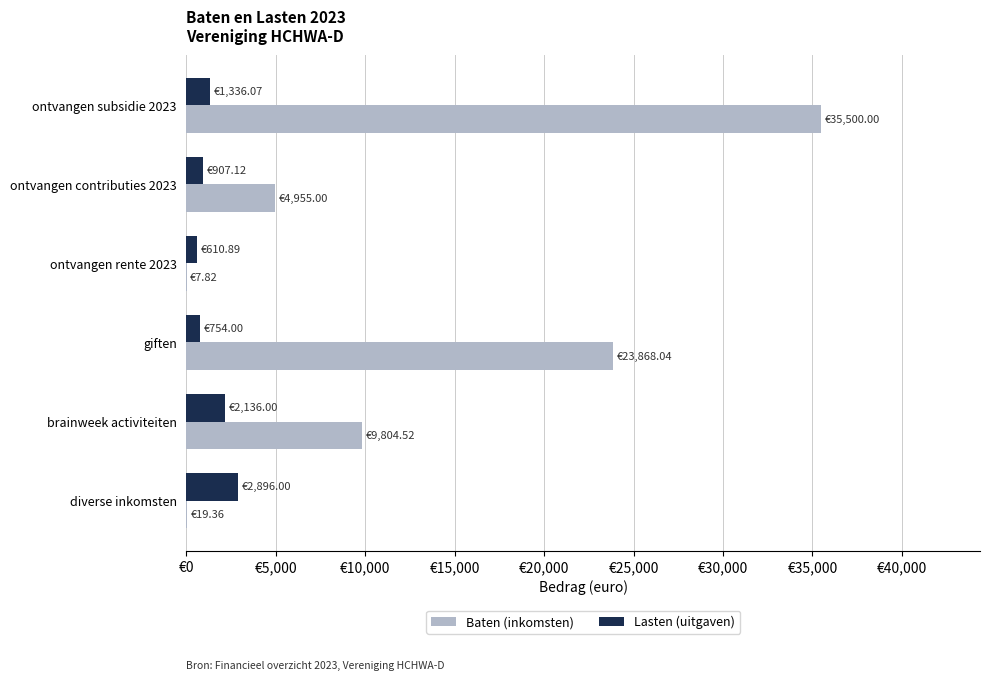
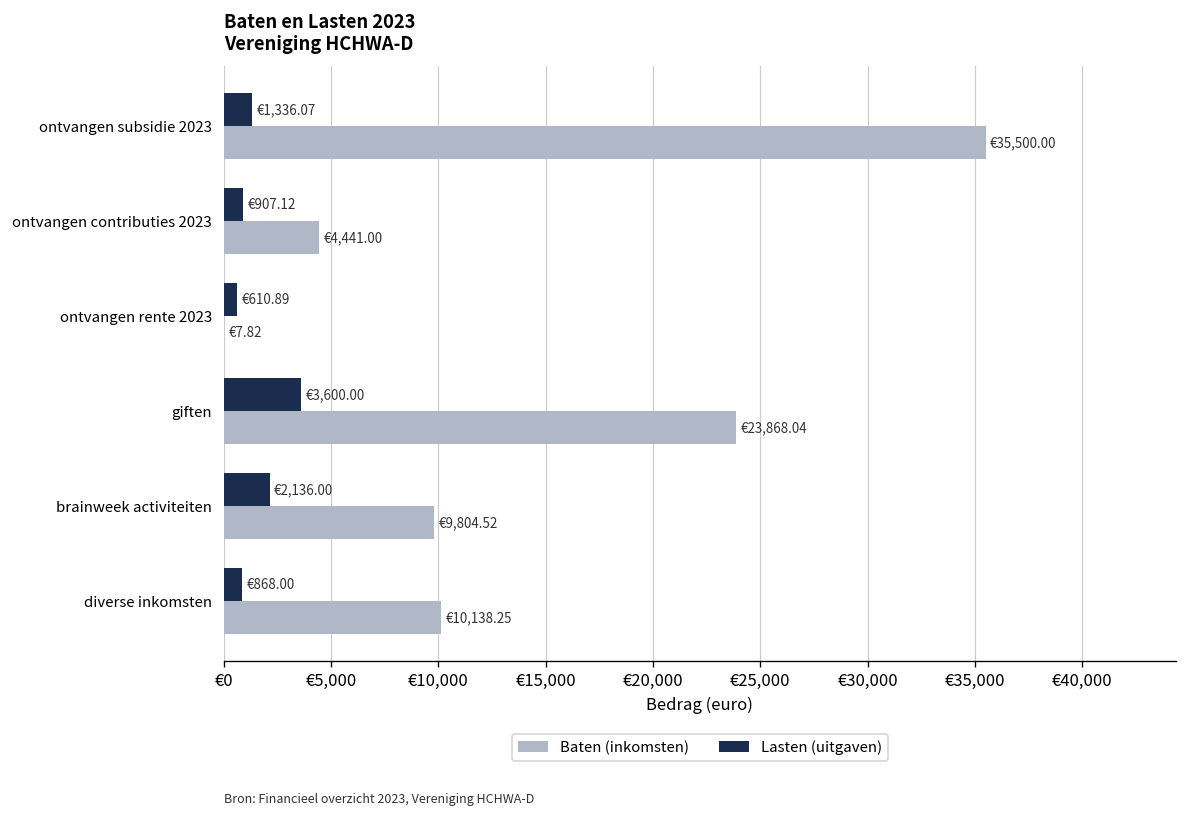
Baten (inkomsten), ontvangen contributies 2023: €4,955.00 -> €4,441.00
Lasten (uitgaven), giften: €754.00 -> €3,600.00
Lasten (uitgaven), diverse inkomsten: €2,896.00 -> €868.00
Baten (inkomsten), diverse inkomsten: €19.36 -> €10,138.25
